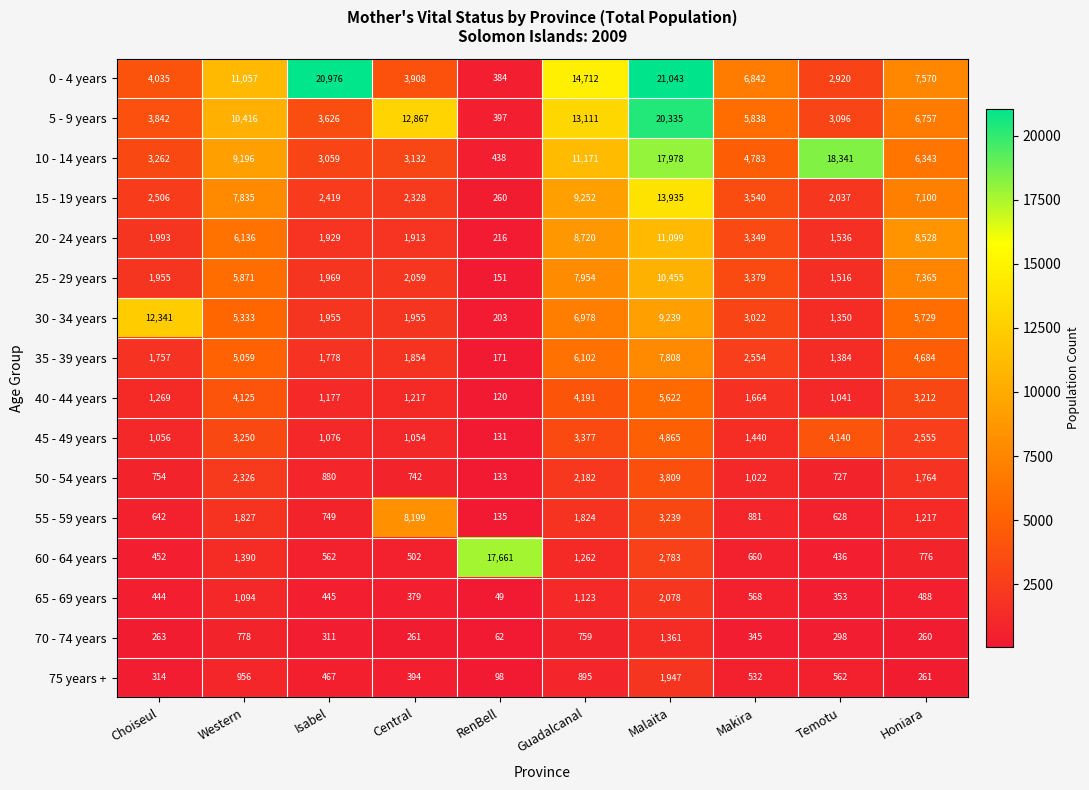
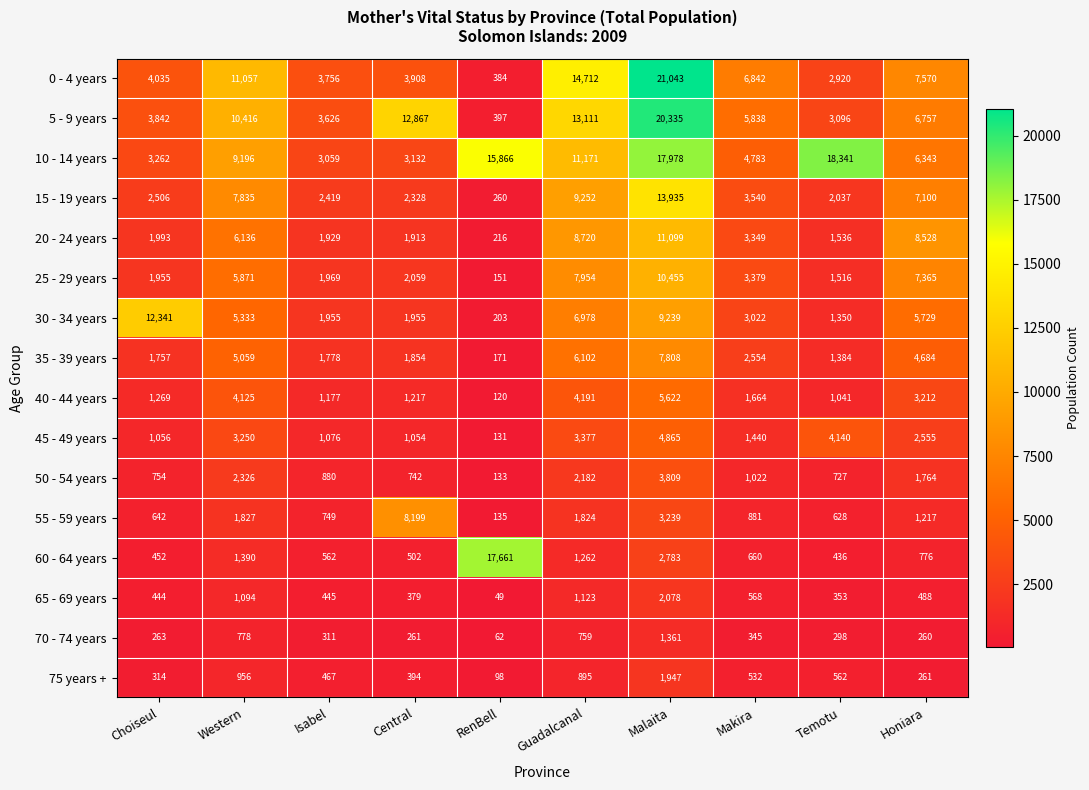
0 - 4 years, Isabel: 20,976 -> 3,756
10 - 14 years, RenBell: 438 -> 15,866
